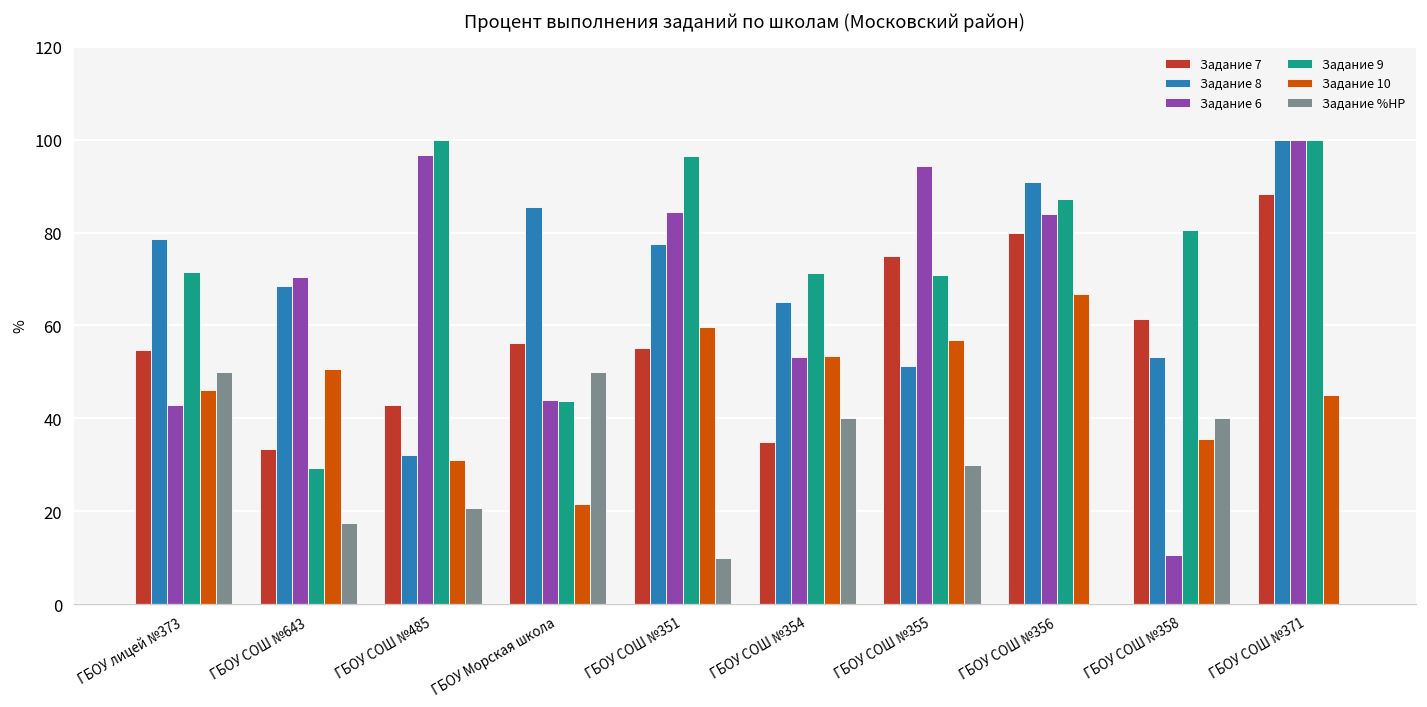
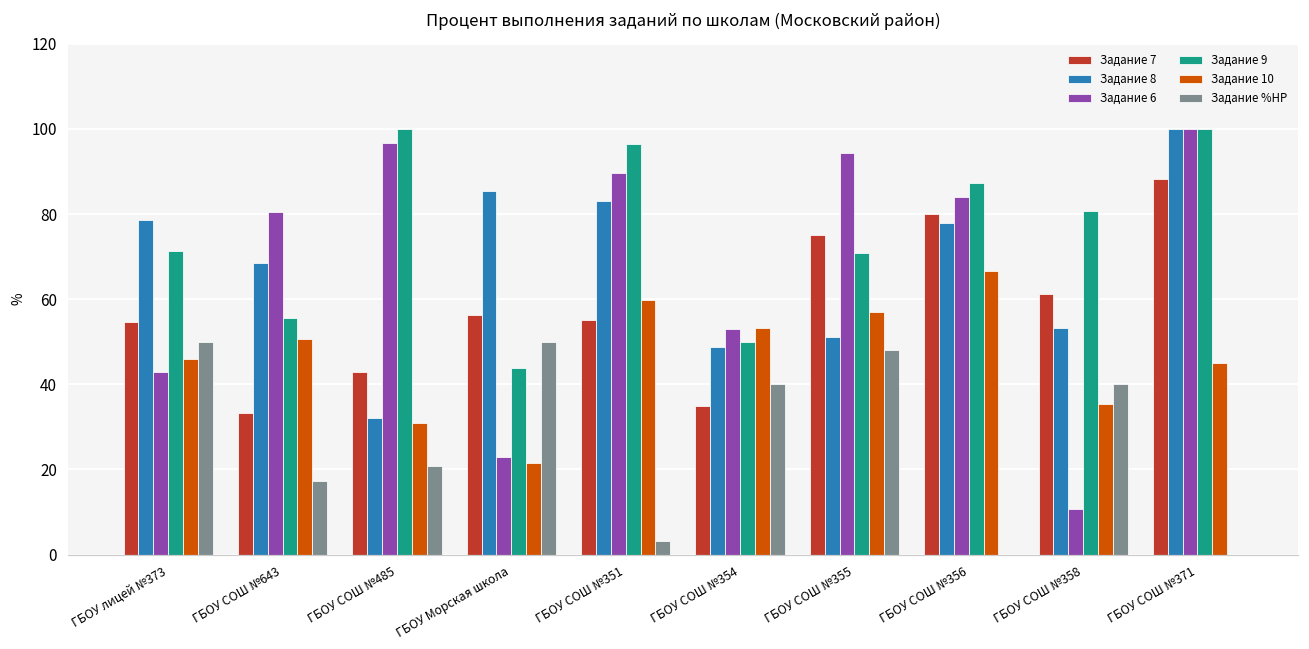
Задание 6, ГБОУ СОШ №643: 70 -> 80
Задание 9, ГБОУ СОШ №643: 29 -> 56
Задание 6, ГБОУ Морская школа: 44 -> 23
Задание 8, ГБОУ СОШ №351: 78 -> 83
Задание 6, ГБОУ СОШ №351: 84 -> 90
Задание %НР, ГБОУ СОШ №351: 10 -> 3
Задание 8, ГБОУ СОШ №354: 65 -> 49
Задание 9, ГБОУ СОШ №354: 71 -> 50
Задание %НР, ГБОУ СОШ №355: 30 -> 48
Задание 8, ГБОУ СОШ №356: 91 -> 78
